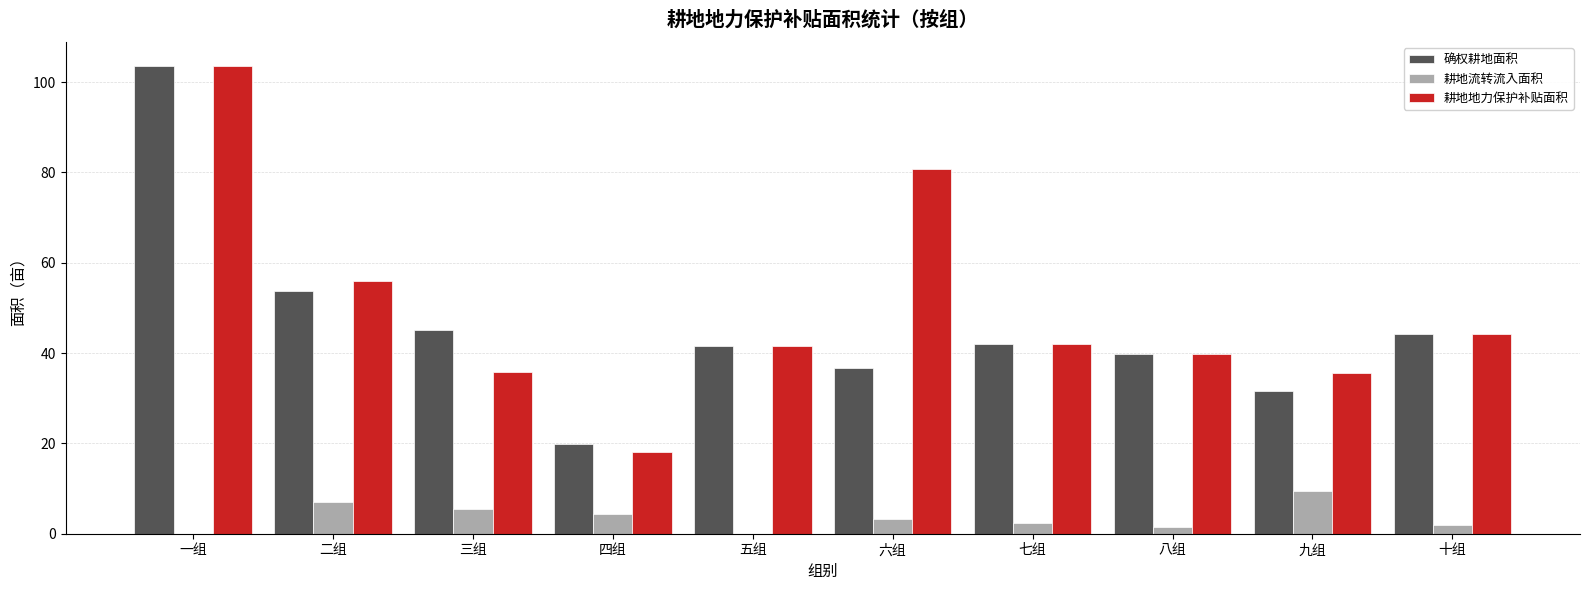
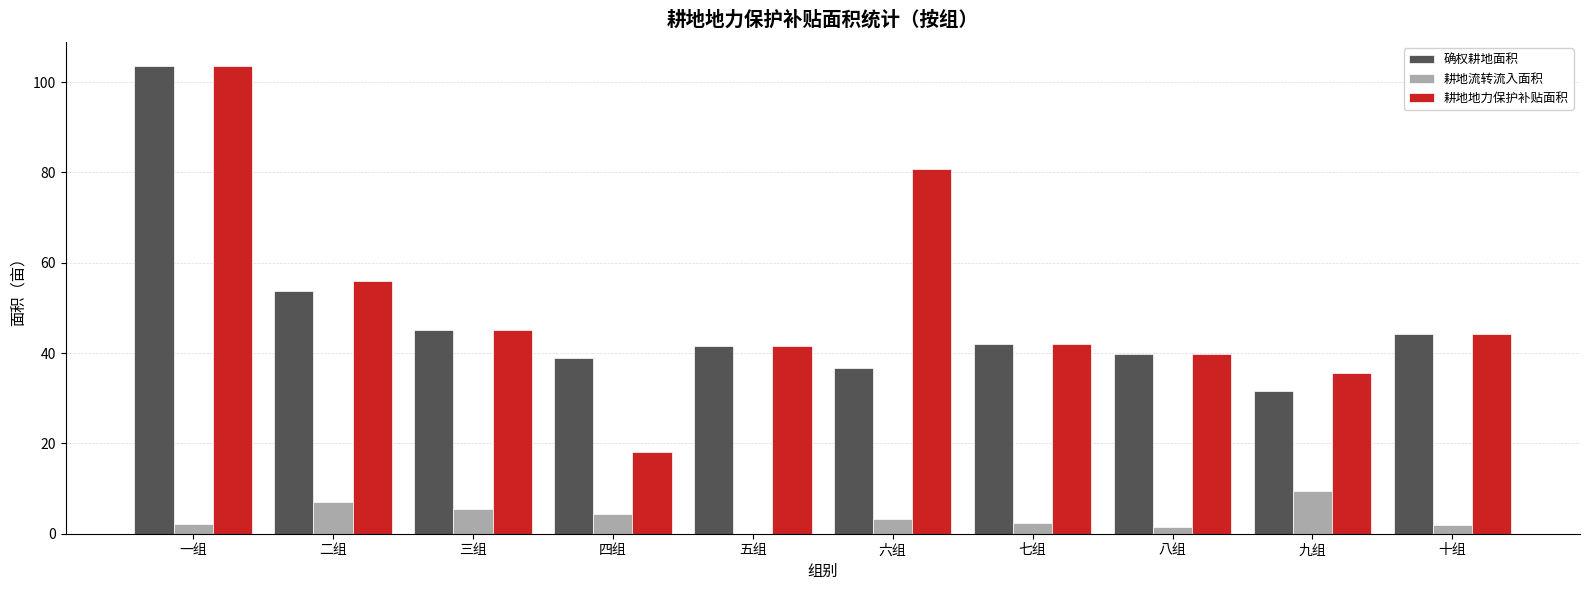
耕地流转流入面积, 一组: 0 -> 2
耕地地力保护补贴面积, 三组: 36 -> 45
确权耕地面积, 四组: 20 -> 39
